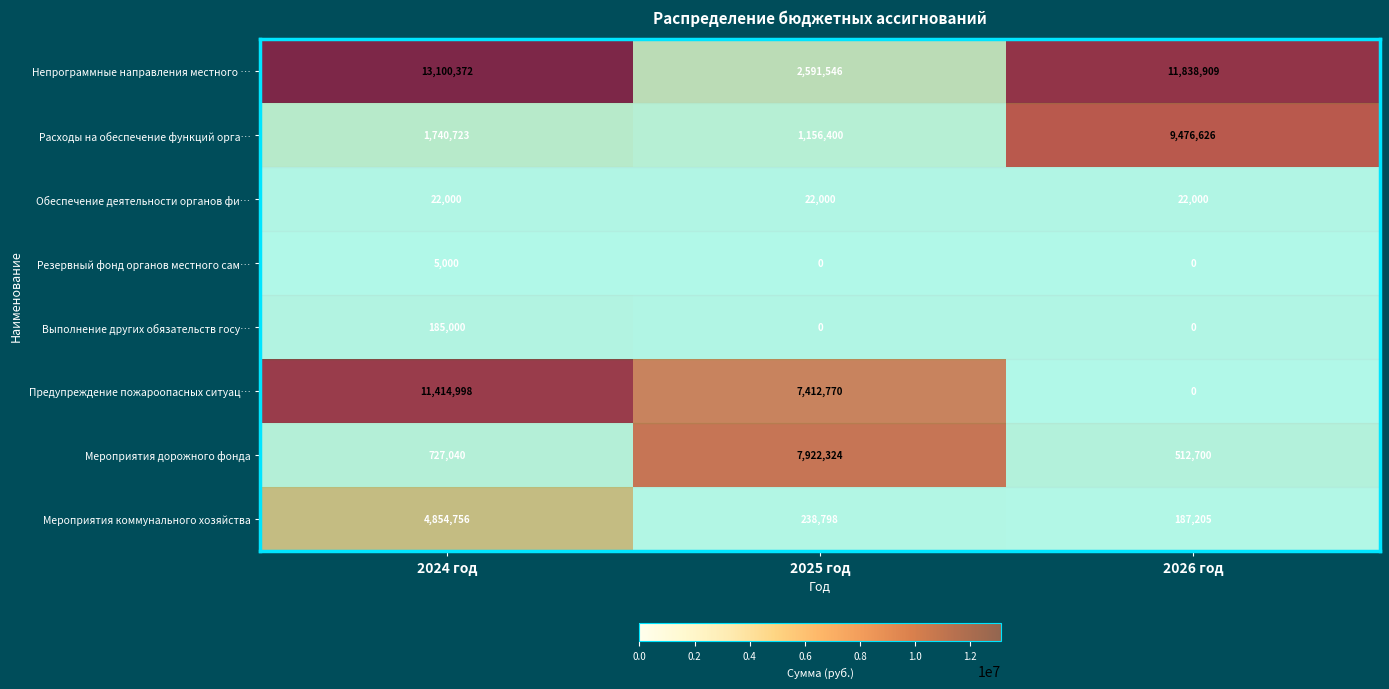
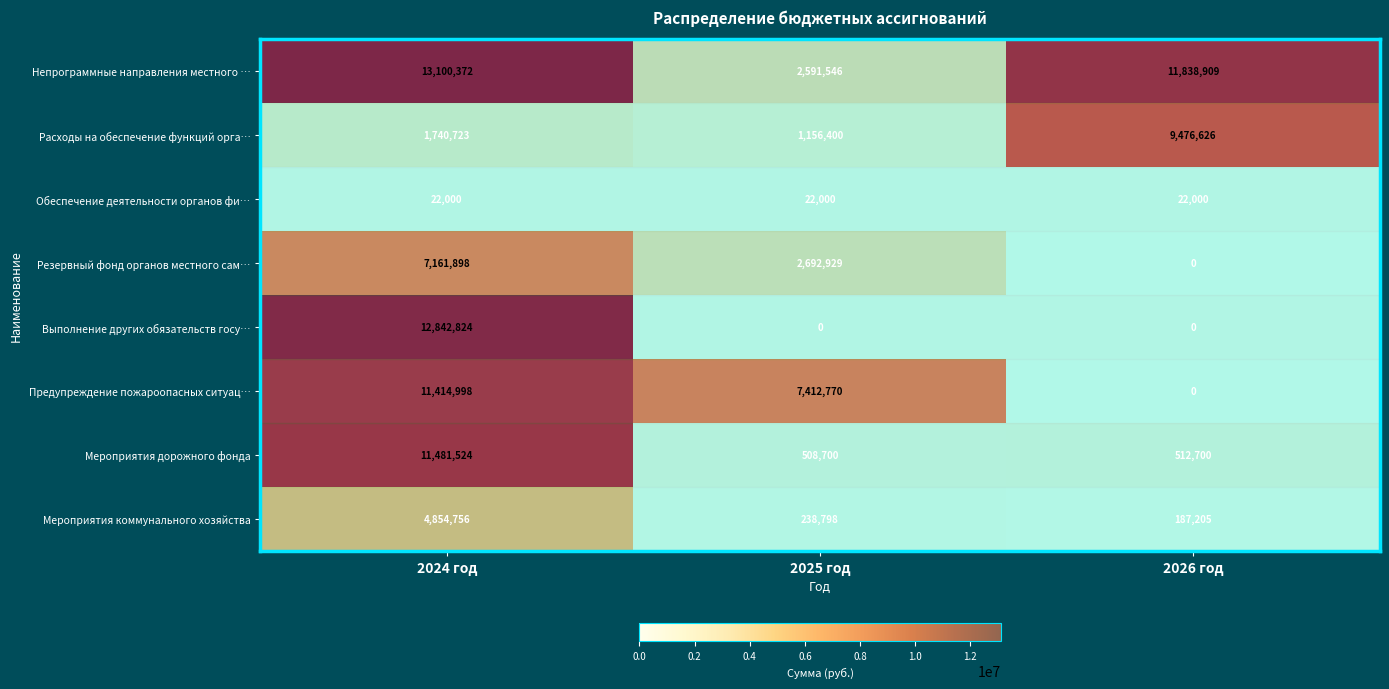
Резервный фонд органов местного сам…, 2024 год: 5,000 -> 7,161,898
Резервный фонд органов местного сам…, 2025 год: 0 -> 2,692,929
Выполнение других обязательств госу…, 2024 год: 185,000 -> 12,842,824
Мероприятия дорожного фонда, 2024 год: 727,040 -> 11,481,524
Мероприятия дорожного фонда, 2025 год: 7,922,324 -> 508,700
